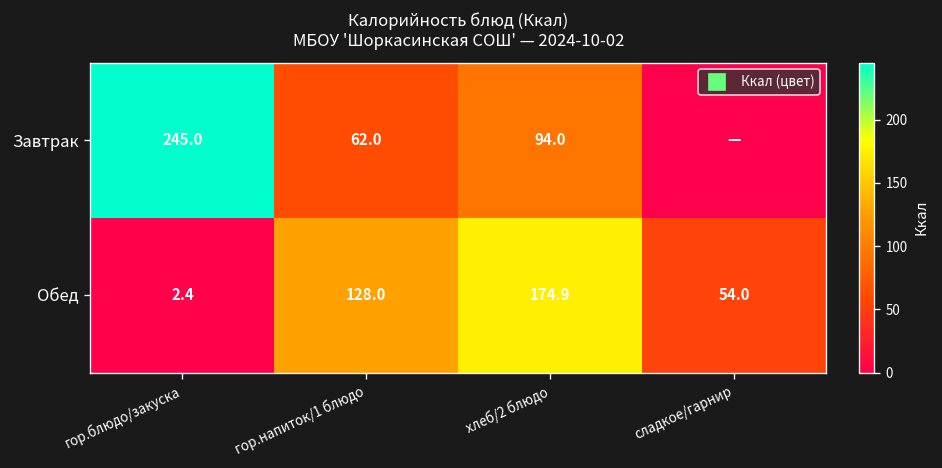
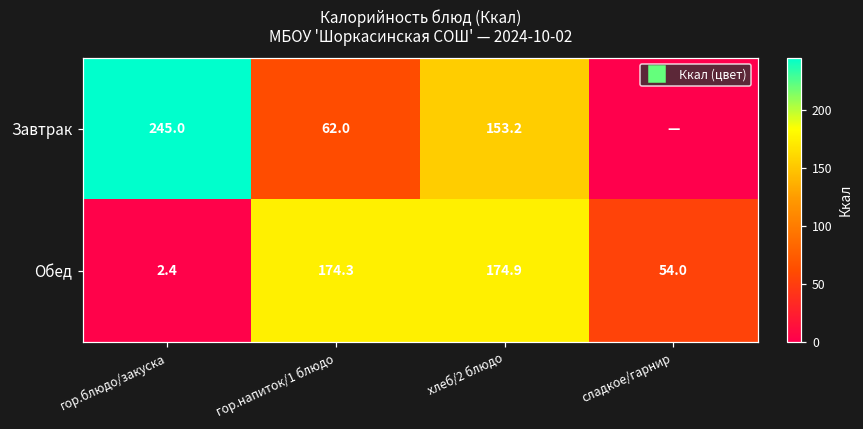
Завтрак, хлеб/2 блюдо: 94.0 -> 153.2
Обед, гор.напиток/1 блюдо: 128.0 -> 174.3
